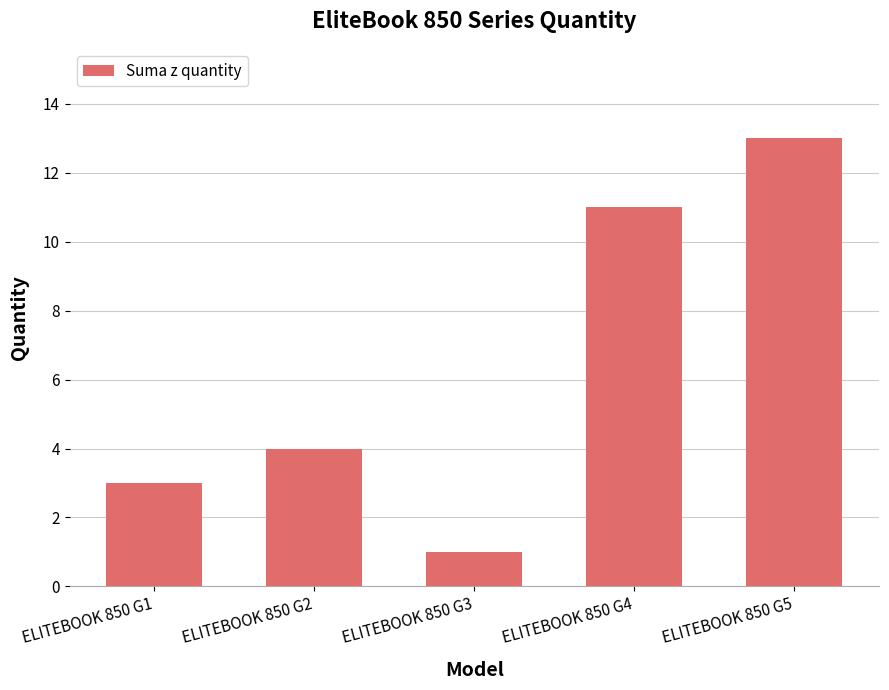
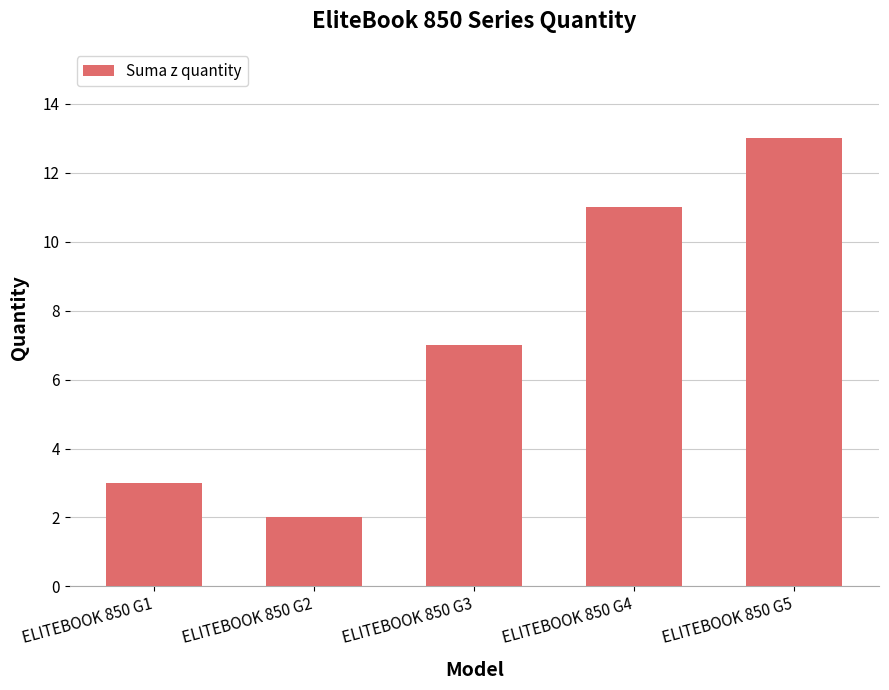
ELITEBOOK 850 G2: 4 -> 2
ELITEBOOK 850 G3: 1 -> 7
